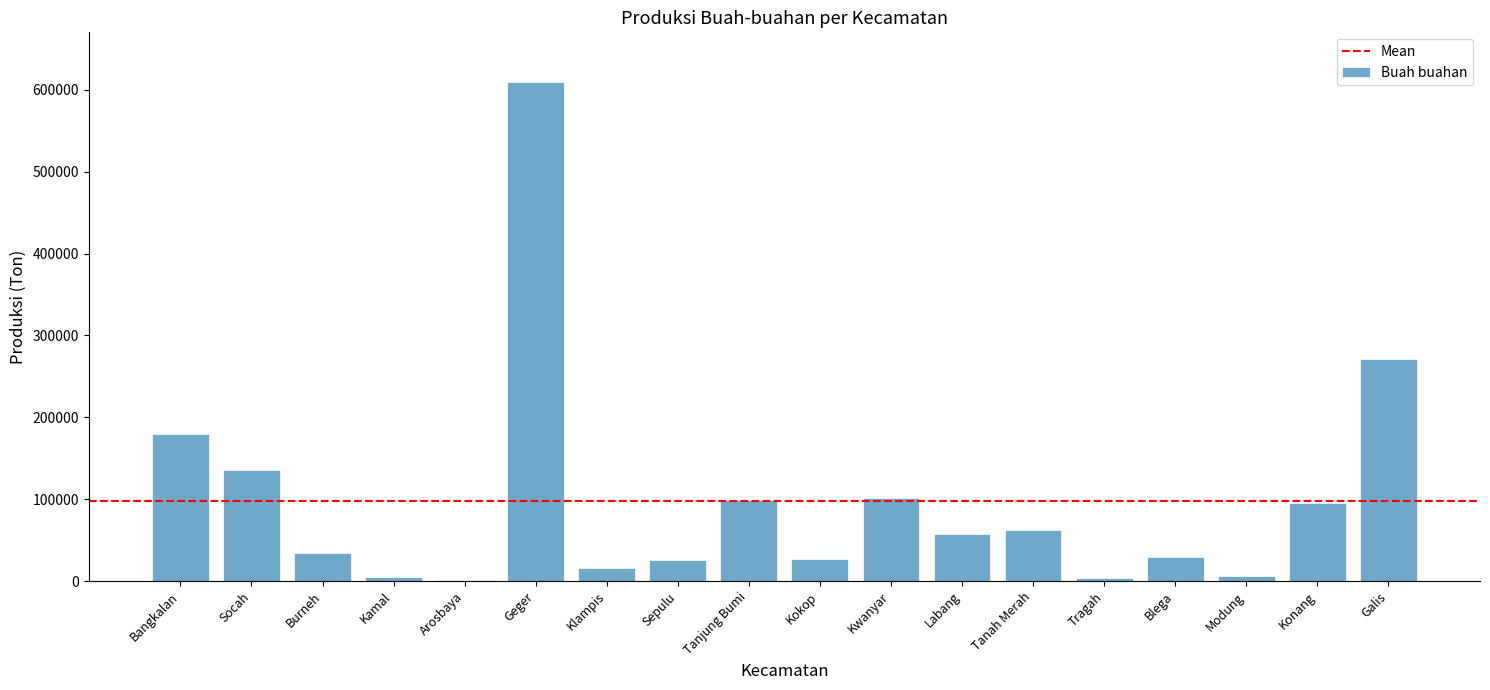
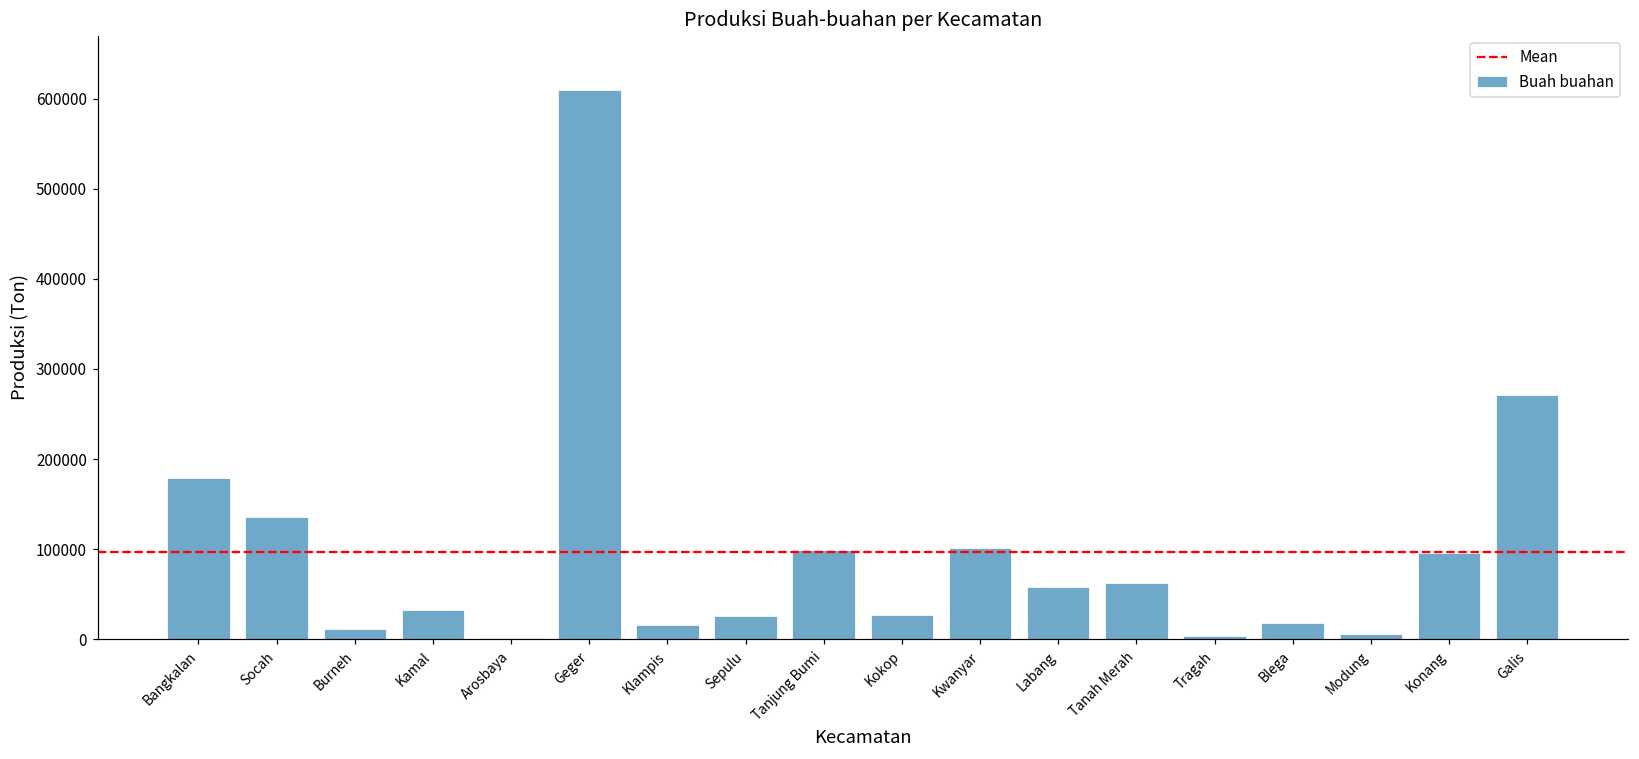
Burneh: 30000 -> 10000
Kamal: 0 -> 30000
Blega: 30000 -> 20000
